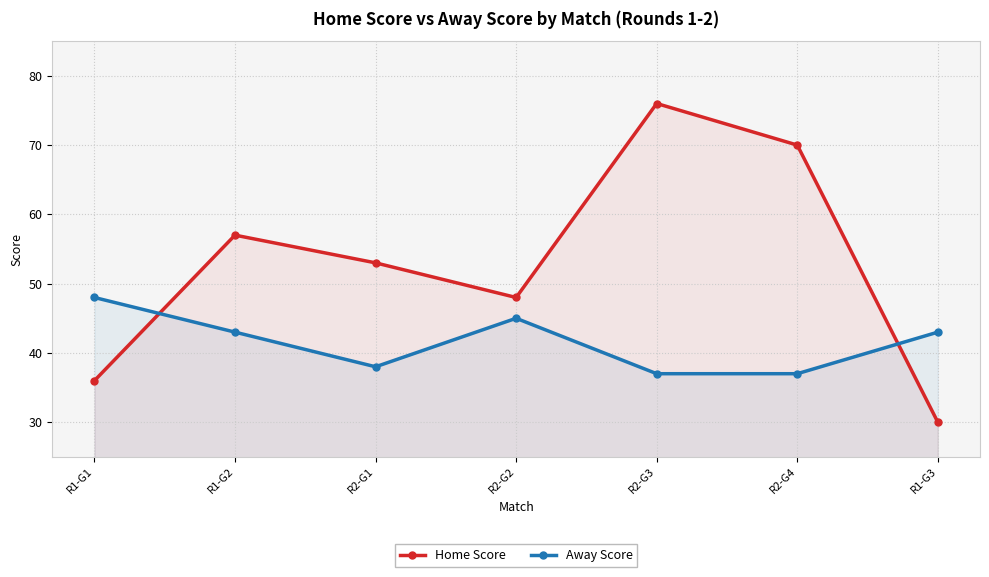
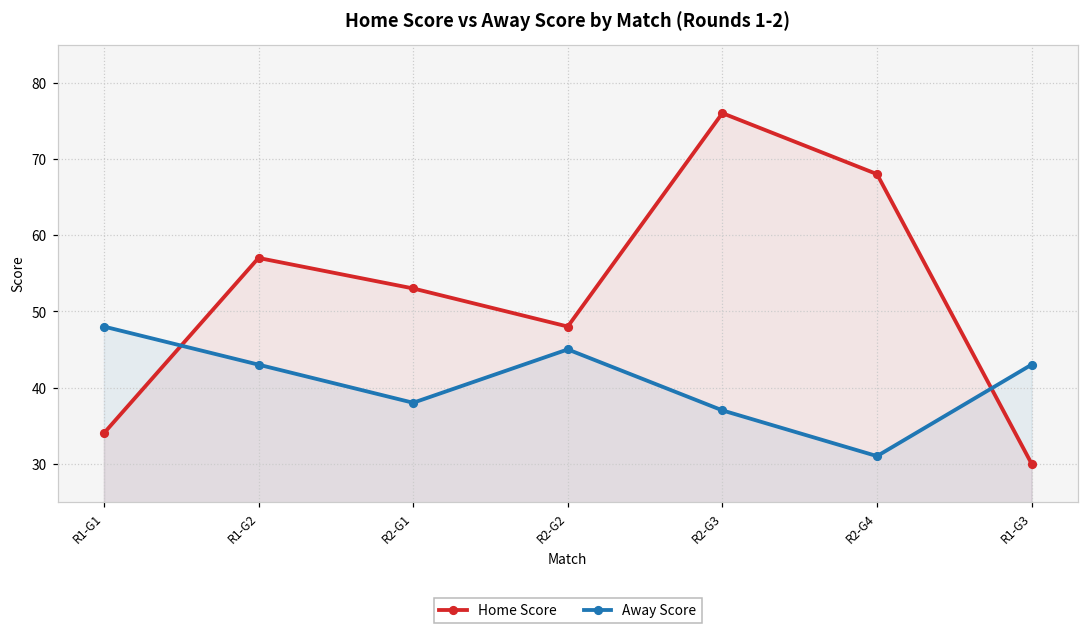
Home Score, R1-G1: 36 -> 34
Home Score, R2-G4: 70 -> 68
Away Score, R2-G4: 37 -> 31
